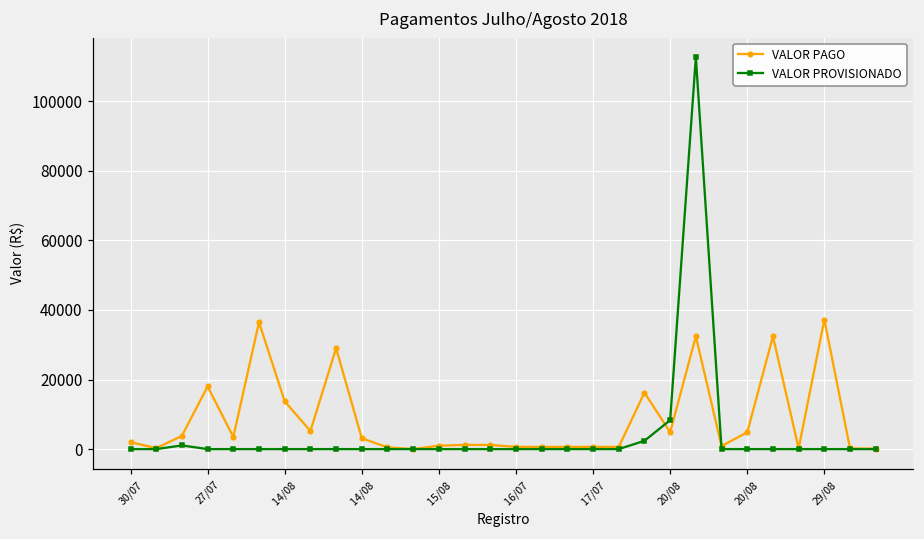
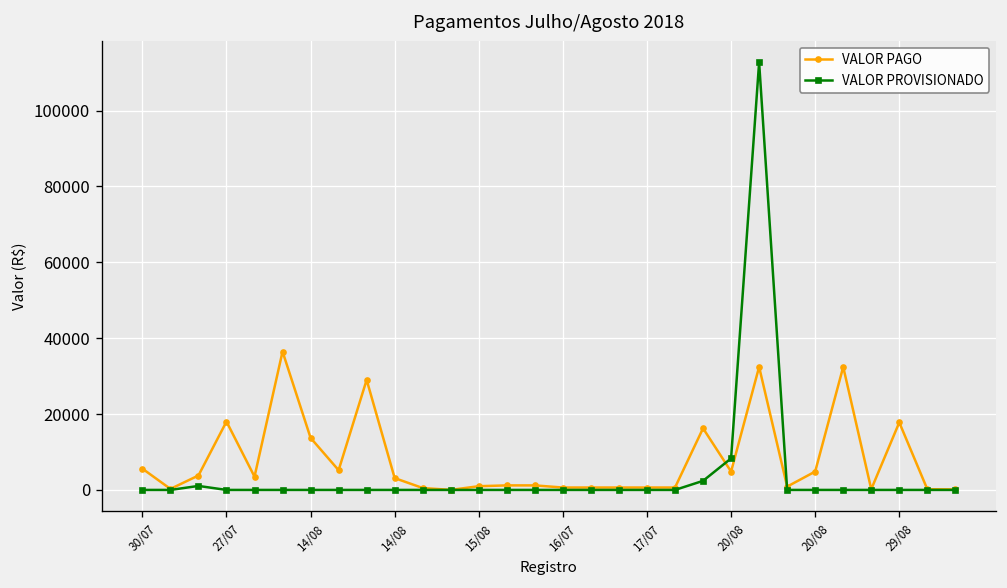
VALOR PAGO, 30/07: 2000 -> 6000
VALOR PAGO, 29/08: 37000 -> 18000
